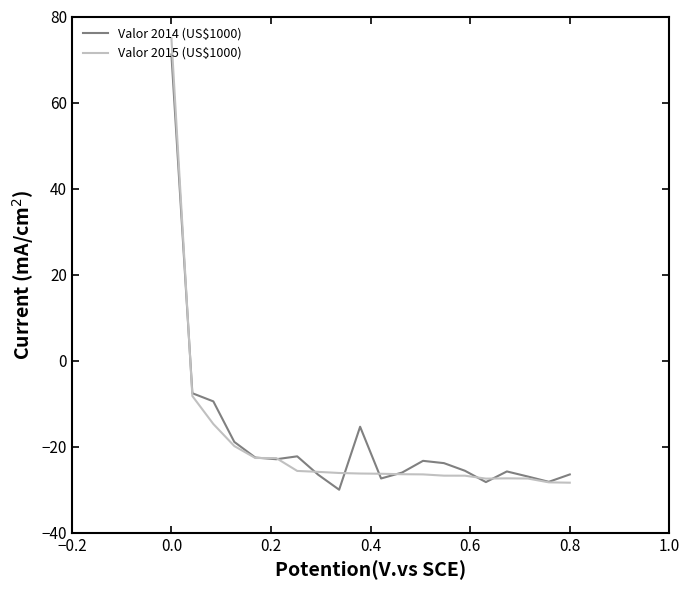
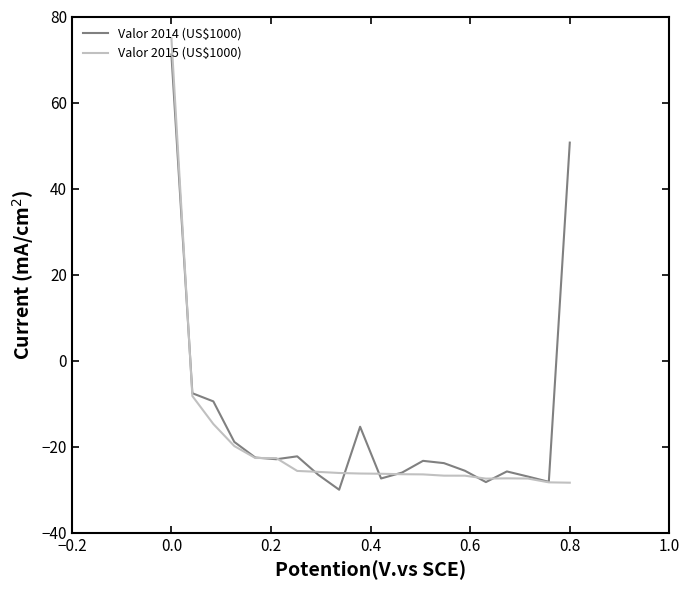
Valor 2014 (US$1000), 0.8: -26 -> 51
